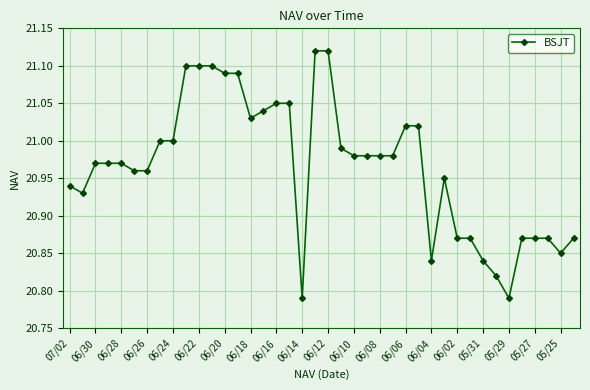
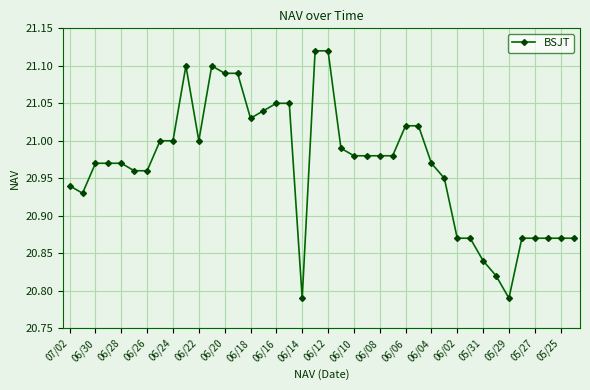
06/22: 21.1 -> 21.0
06/04: 20.84 -> 20.97
05/25: 20.85 -> 20.87
